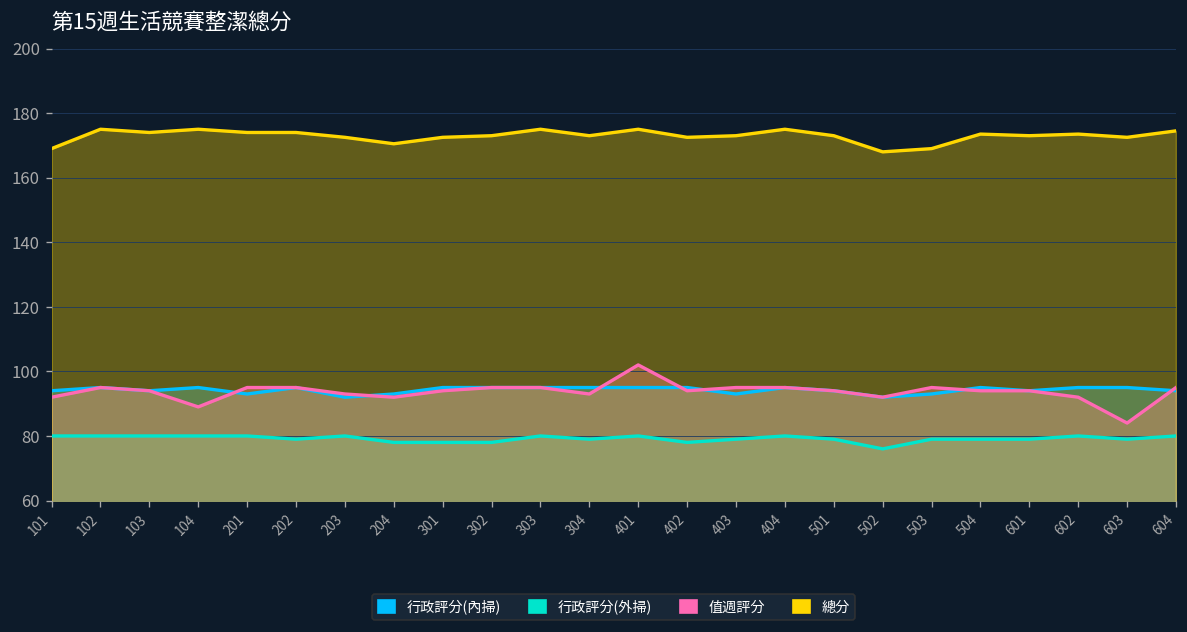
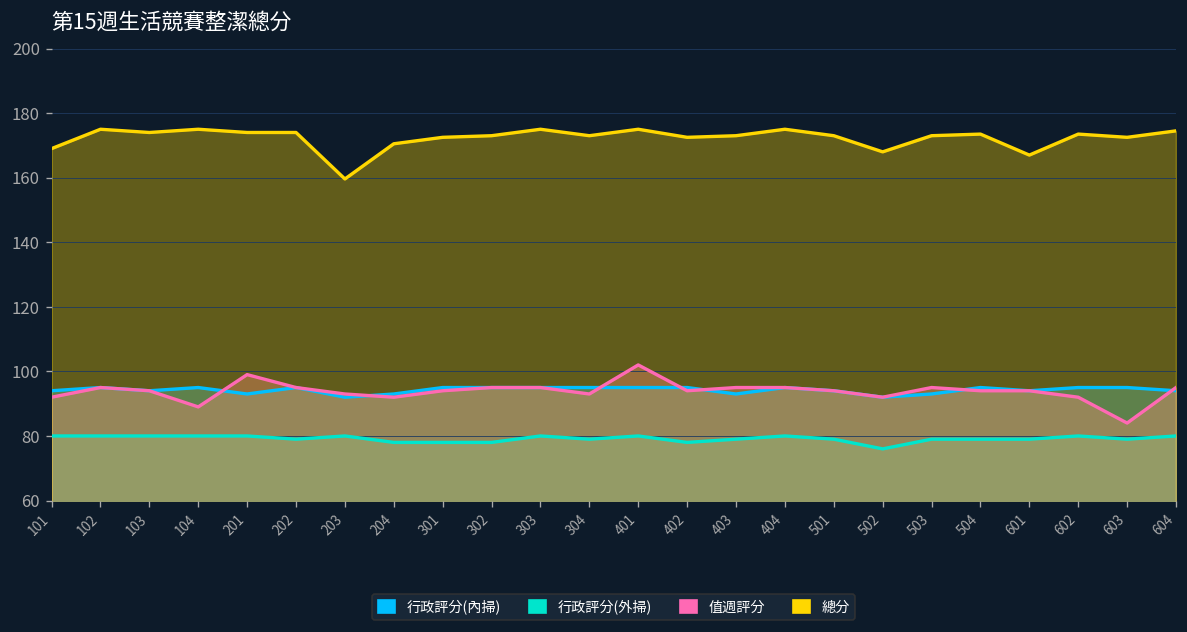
值週評分, 201: 95 -> 99
總分, 203: 173 -> 160
總分, 503: 169 -> 173
總分, 601: 173 -> 167
